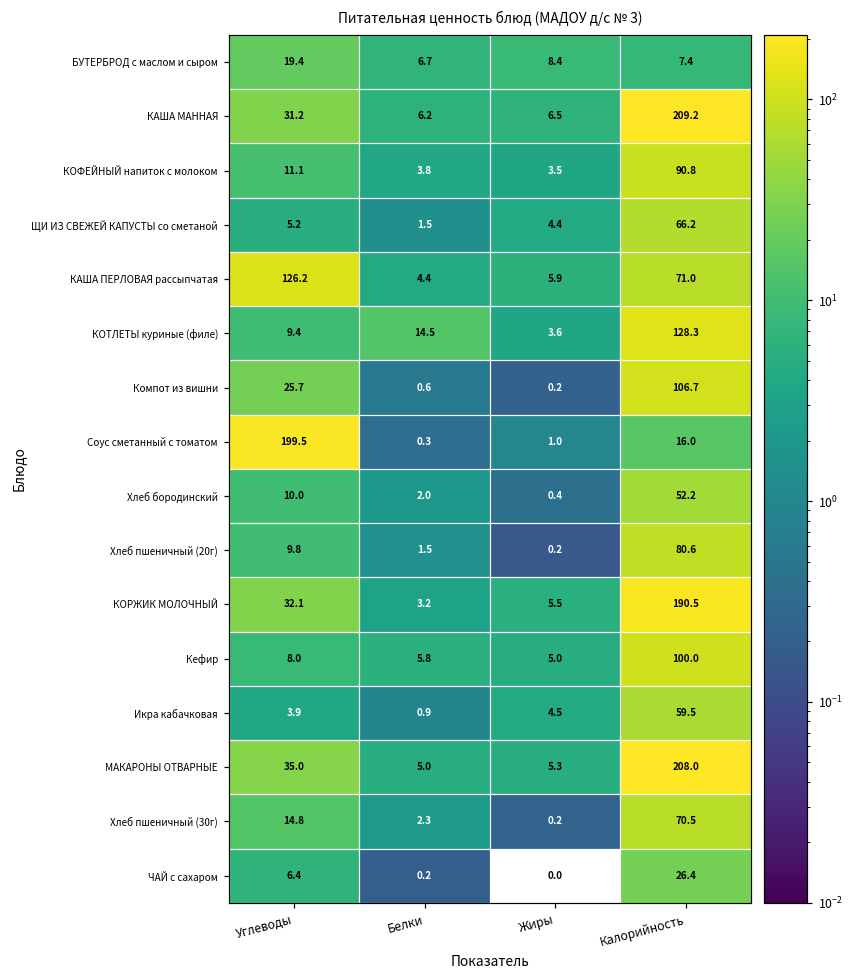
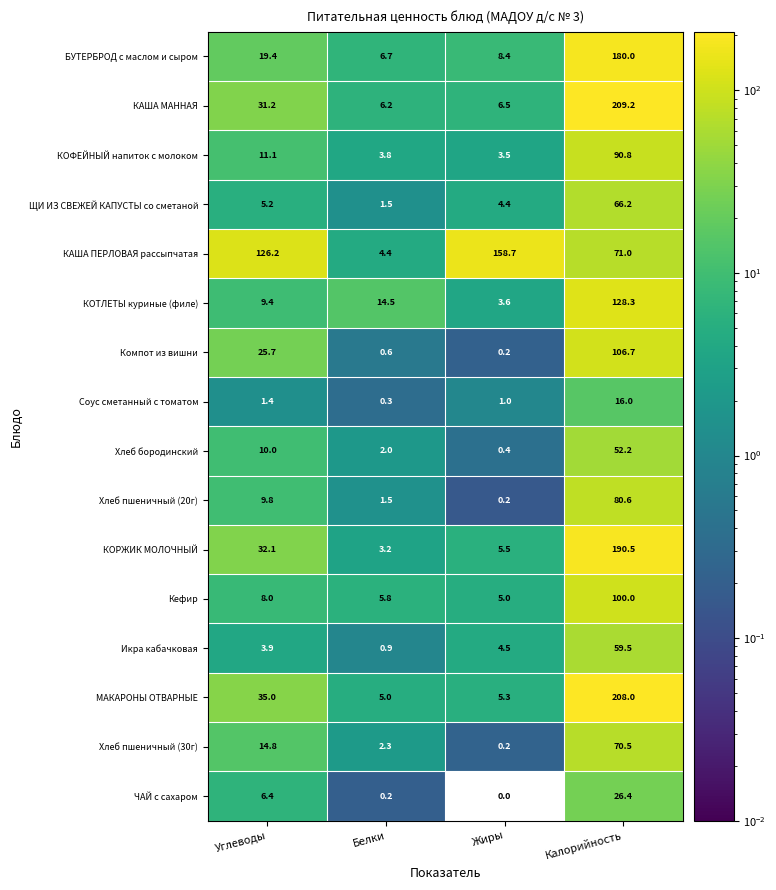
БУТЕРБРОД с маслом и сыром, Калорийность: 7.4 -> 180.0
КАША ПЕРЛОВАЯ рассыпчатая, Жиры: 5.9 -> 158.7
Соус сметанный с томатом, Углеводы: 199.5 -> 1.4
